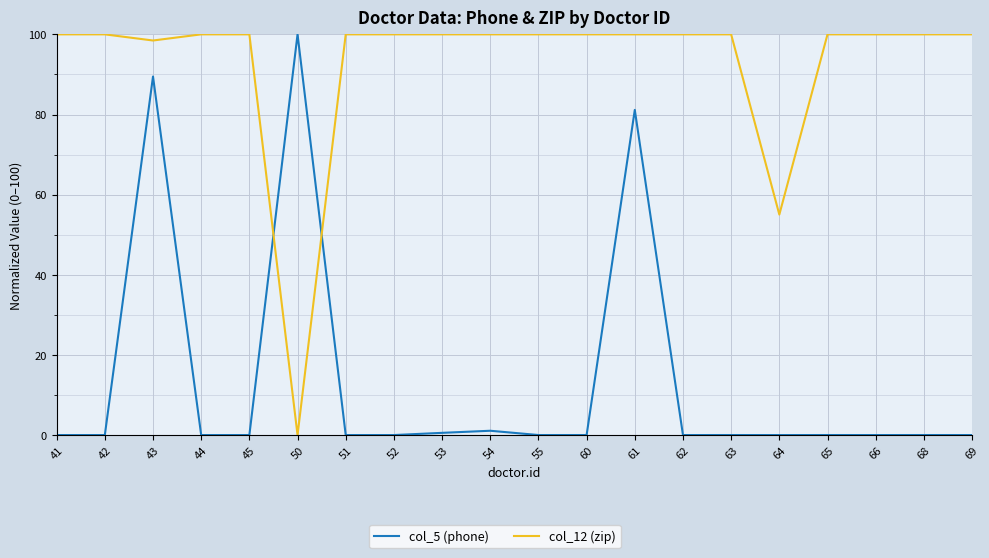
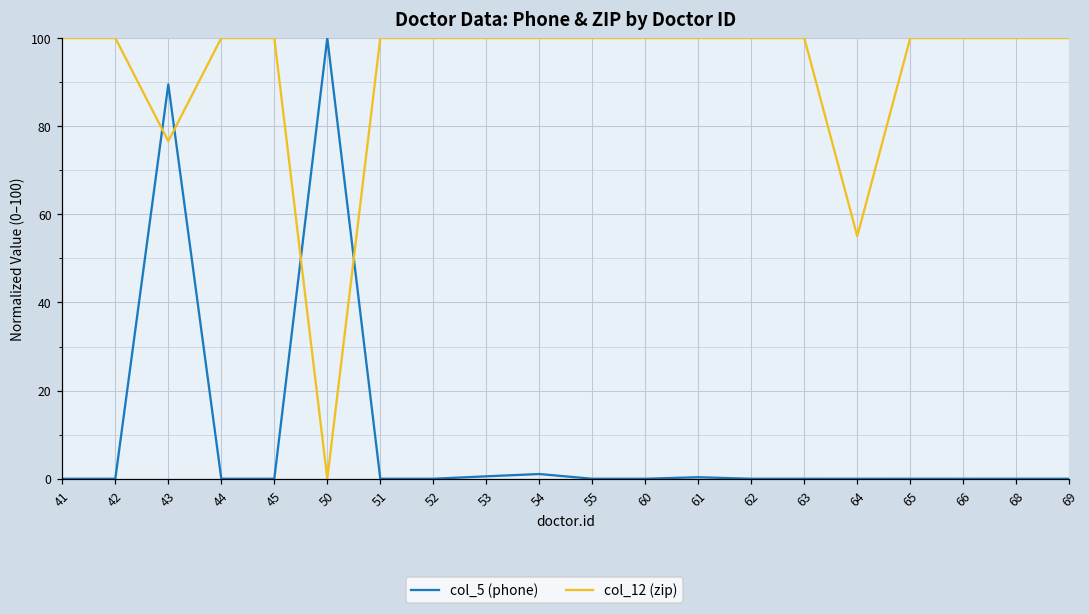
col_12 (zip), 43: 98 -> 77
col_5 (phone), 61: 81 -> 0
